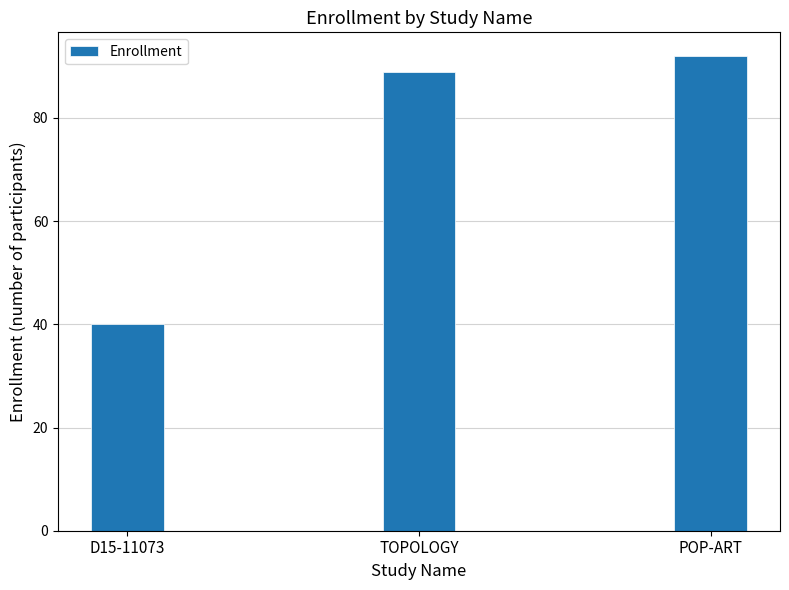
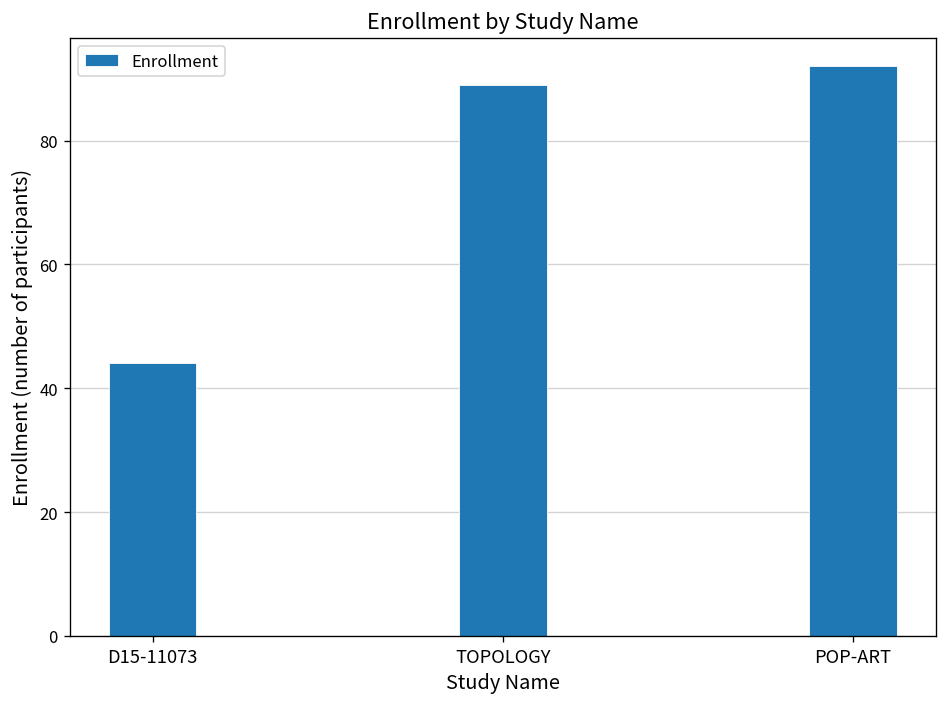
D15-11073: 40 -> 44
